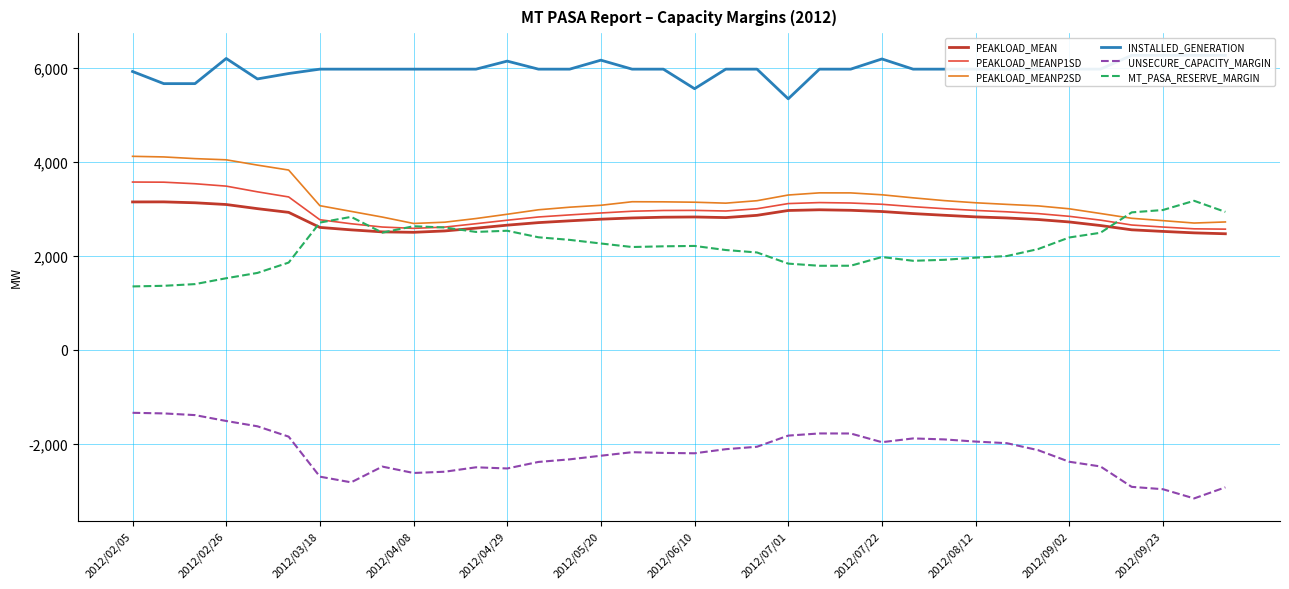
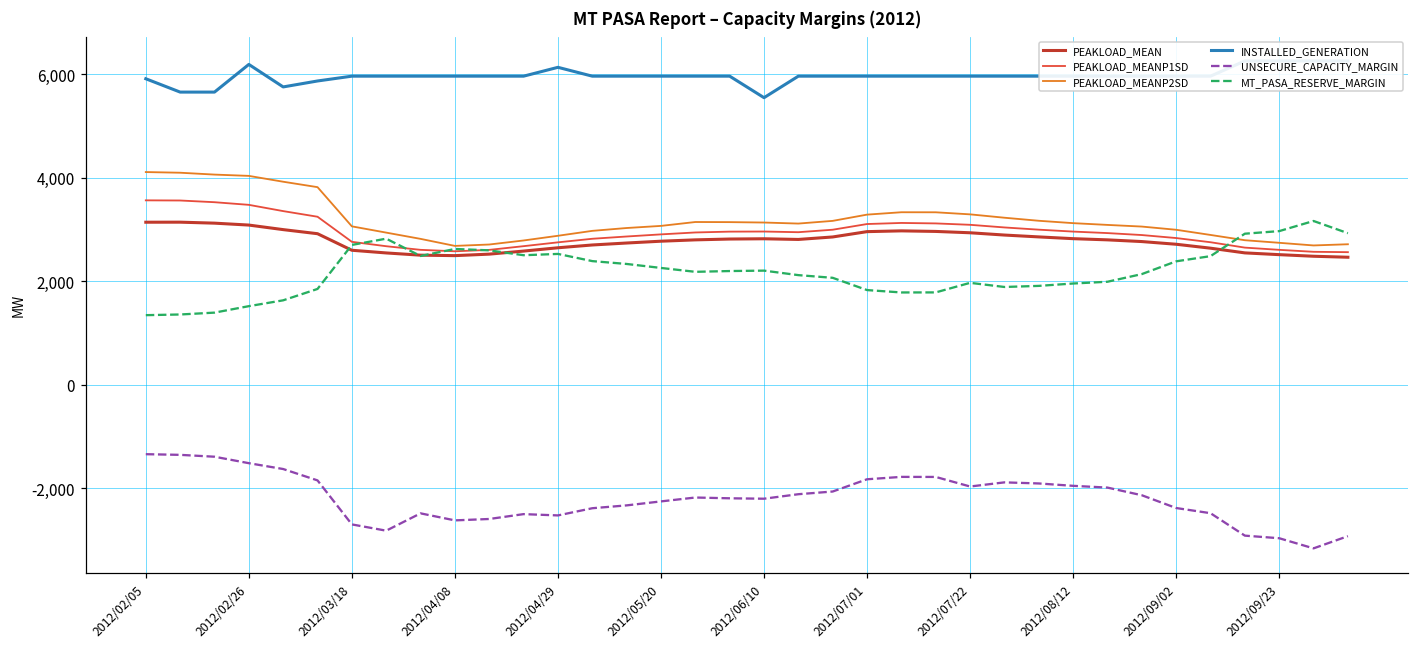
INSTALLED_GENERATION, 2012/05/20: 6,200 -> 6,000
INSTALLED_GENERATION, 2012/07/01: 5,300 -> 6,000
INSTALLED_GENERATION, 2012/07/22: 6,200 -> 6,000
